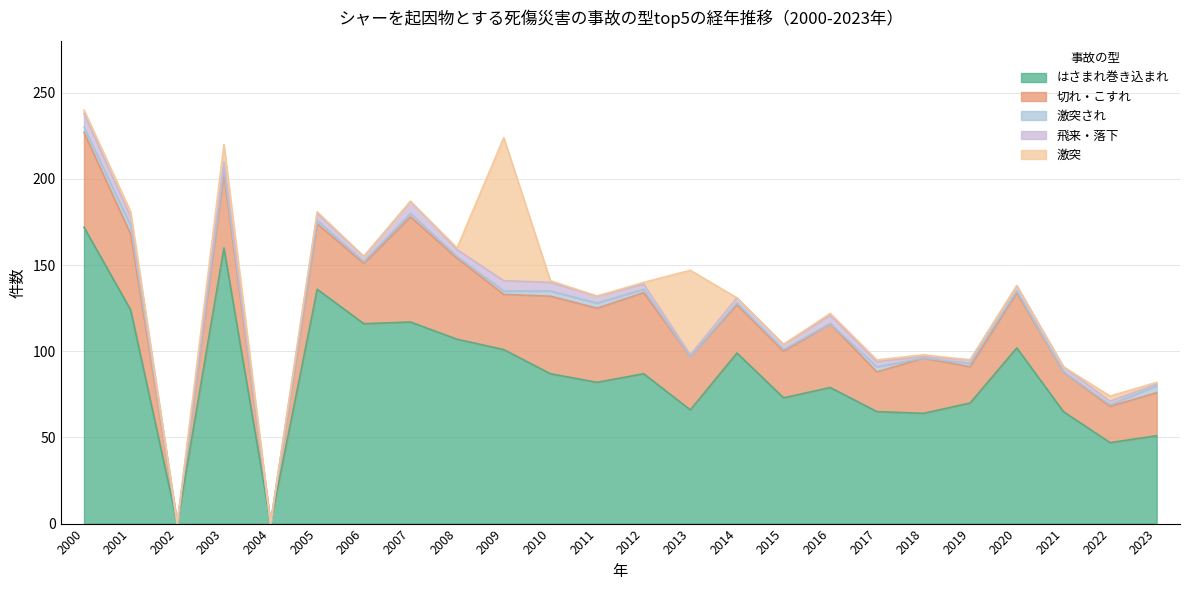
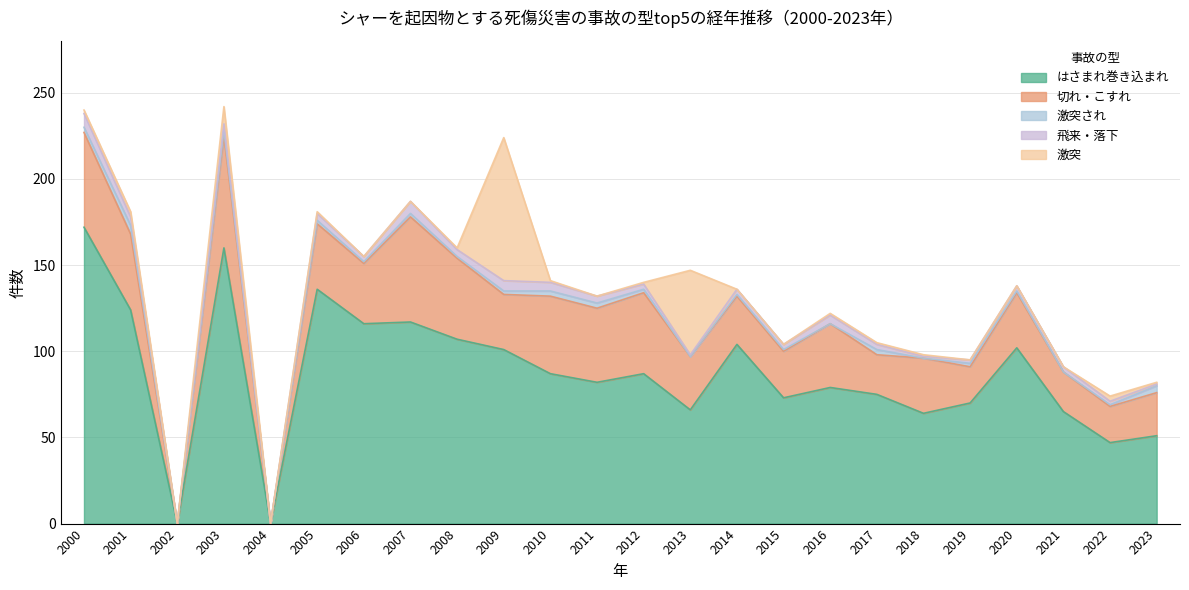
切れ・こすれ, 2003: 43 -> 65
はさまれ巻き込まれ, 2014: 99 -> 104
はさまれ巻き込まれ, 2017: 65 -> 75
